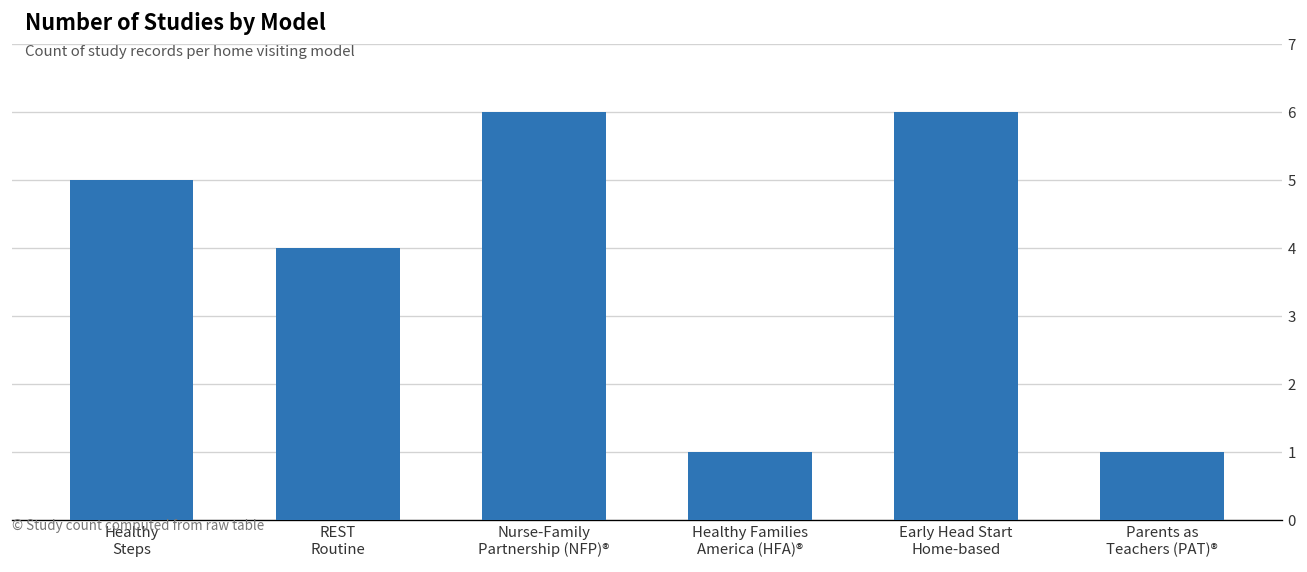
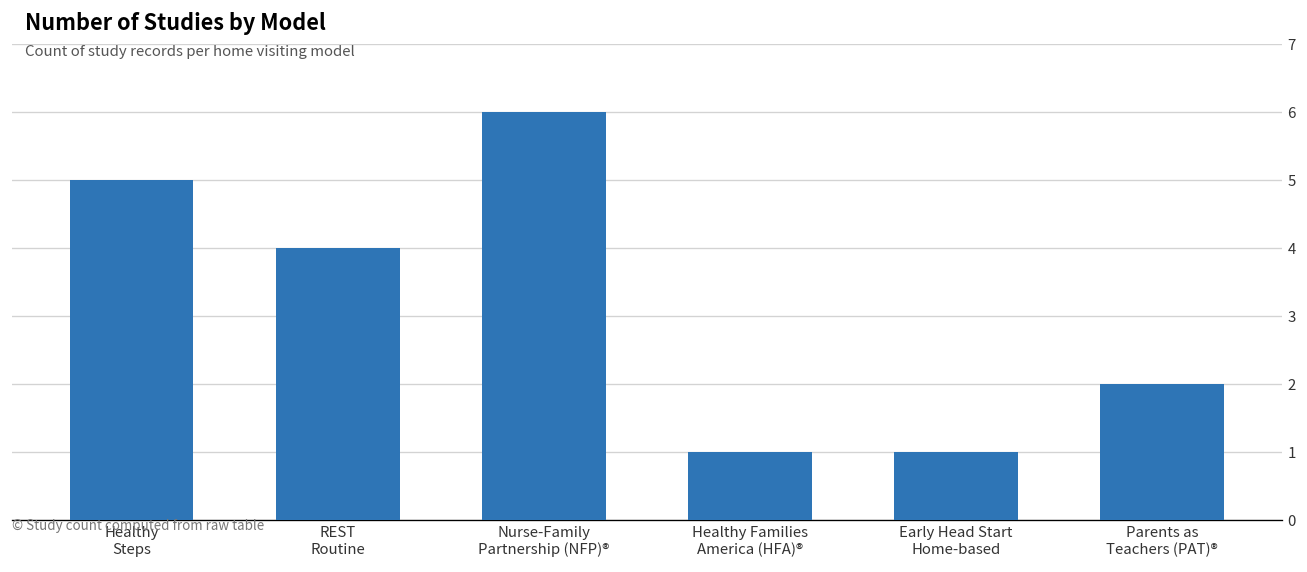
Early Head Start Home-based: 6 -> 1
Parents as Teachers (PAT)®: 1 -> 2
